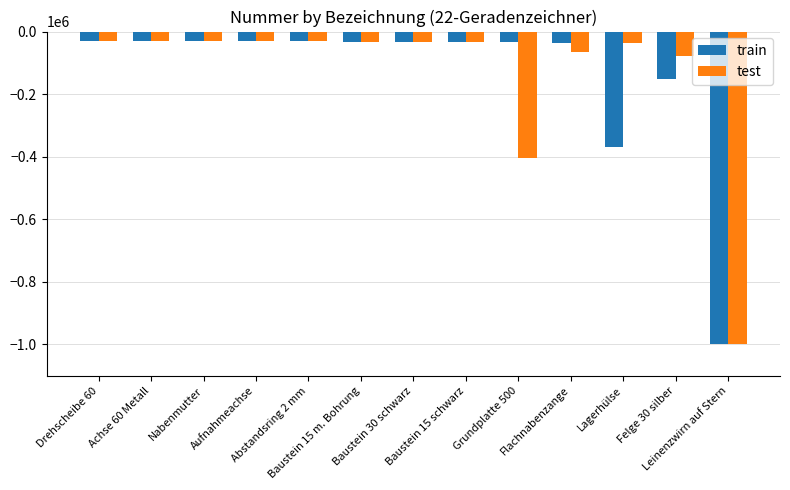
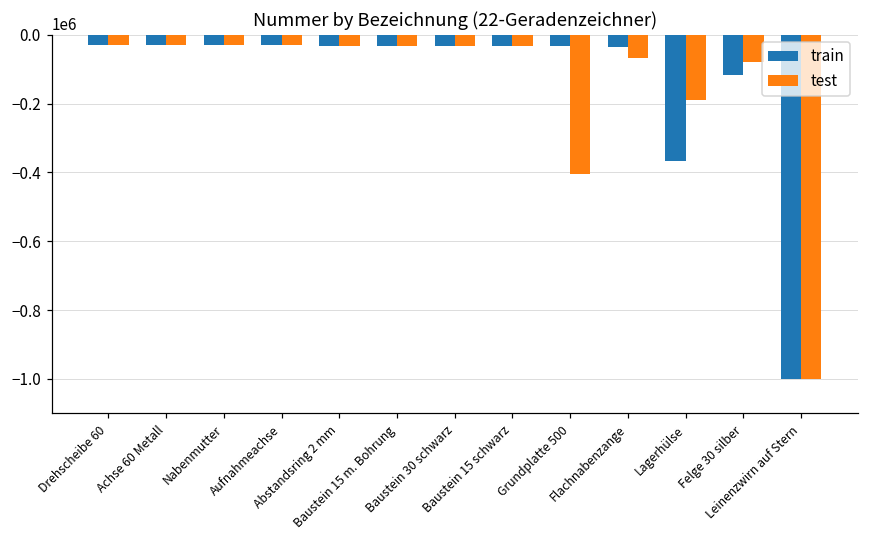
test, Lagerhülse: -40000 -> -190000
train, Felge 30 silber: -150000 -> -120000
